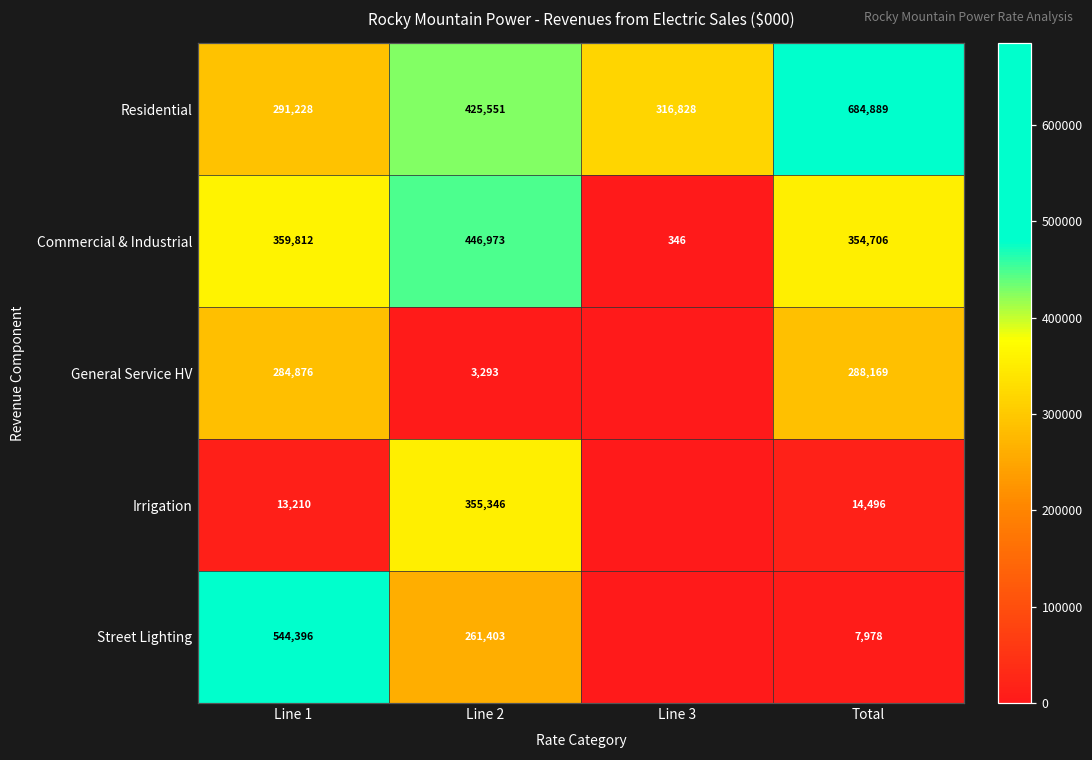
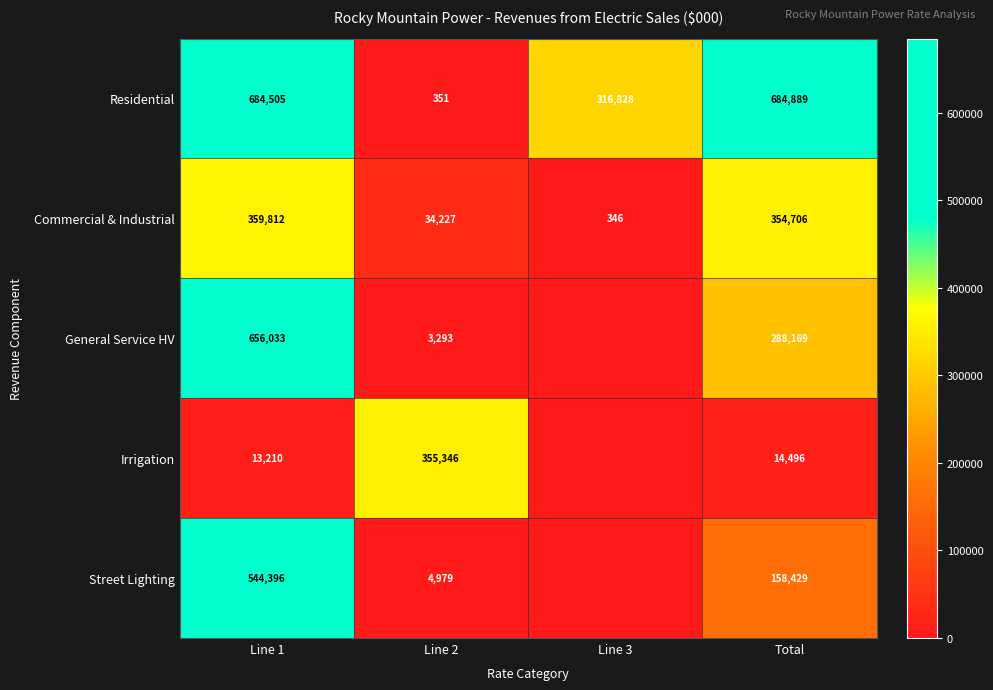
Residential, Line 1: 291,228 -> 684,505
Residential, Line 2: 425,551 -> 351
Commercial & Industrial, Line 2: 446,973 -> 34,227
General Service HV, Line 1: 284,876 -> 656,033
Street Lighting, Line 2: 261,403 -> 4,979
Street Lighting, Total: 7,978 -> 158,429
